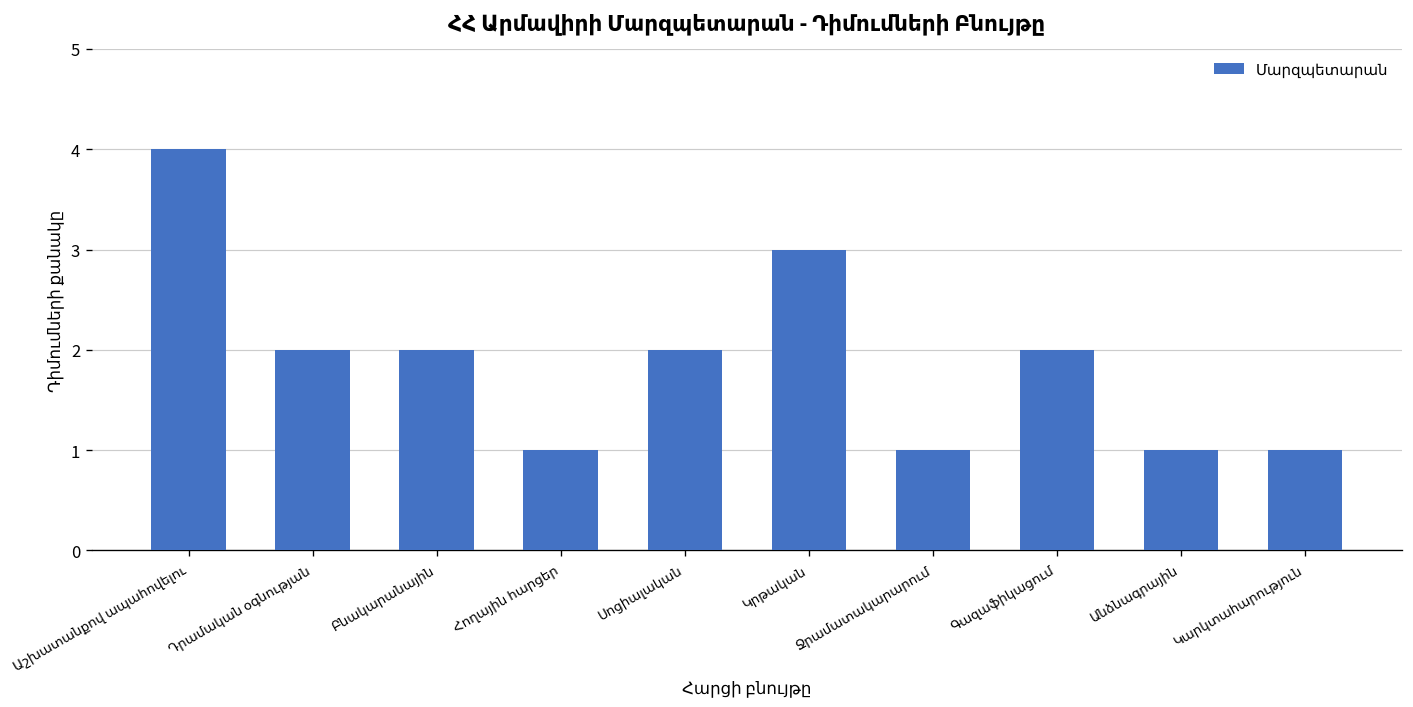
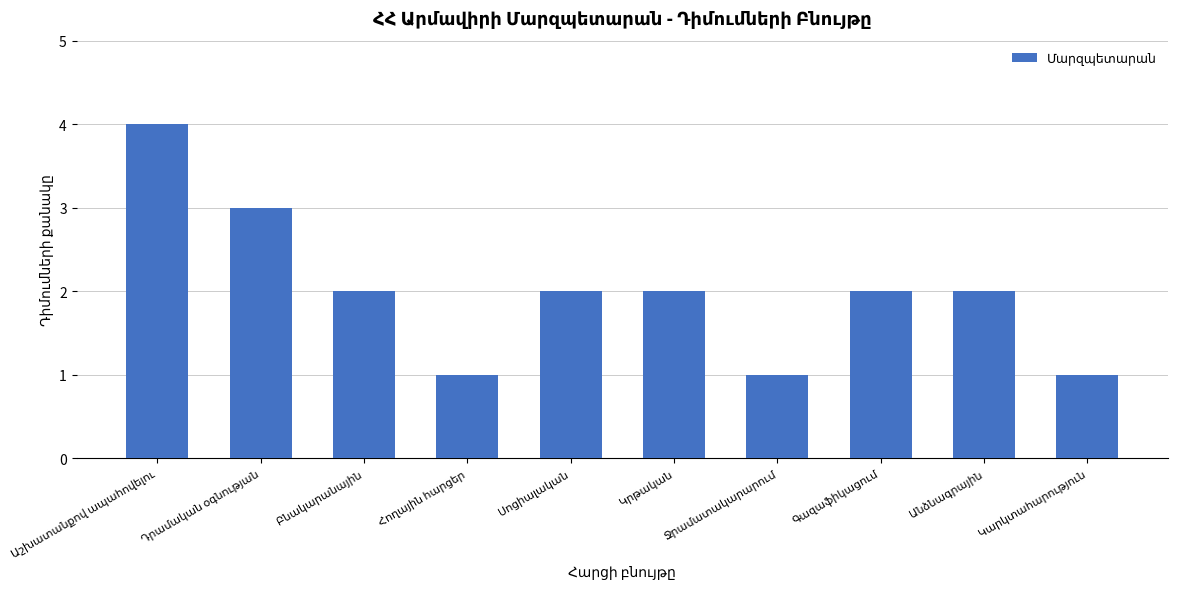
Դրամական օգնության: 2 -> 3
Կրթական: 3 -> 2
Անձնագրային: 1 -> 2
